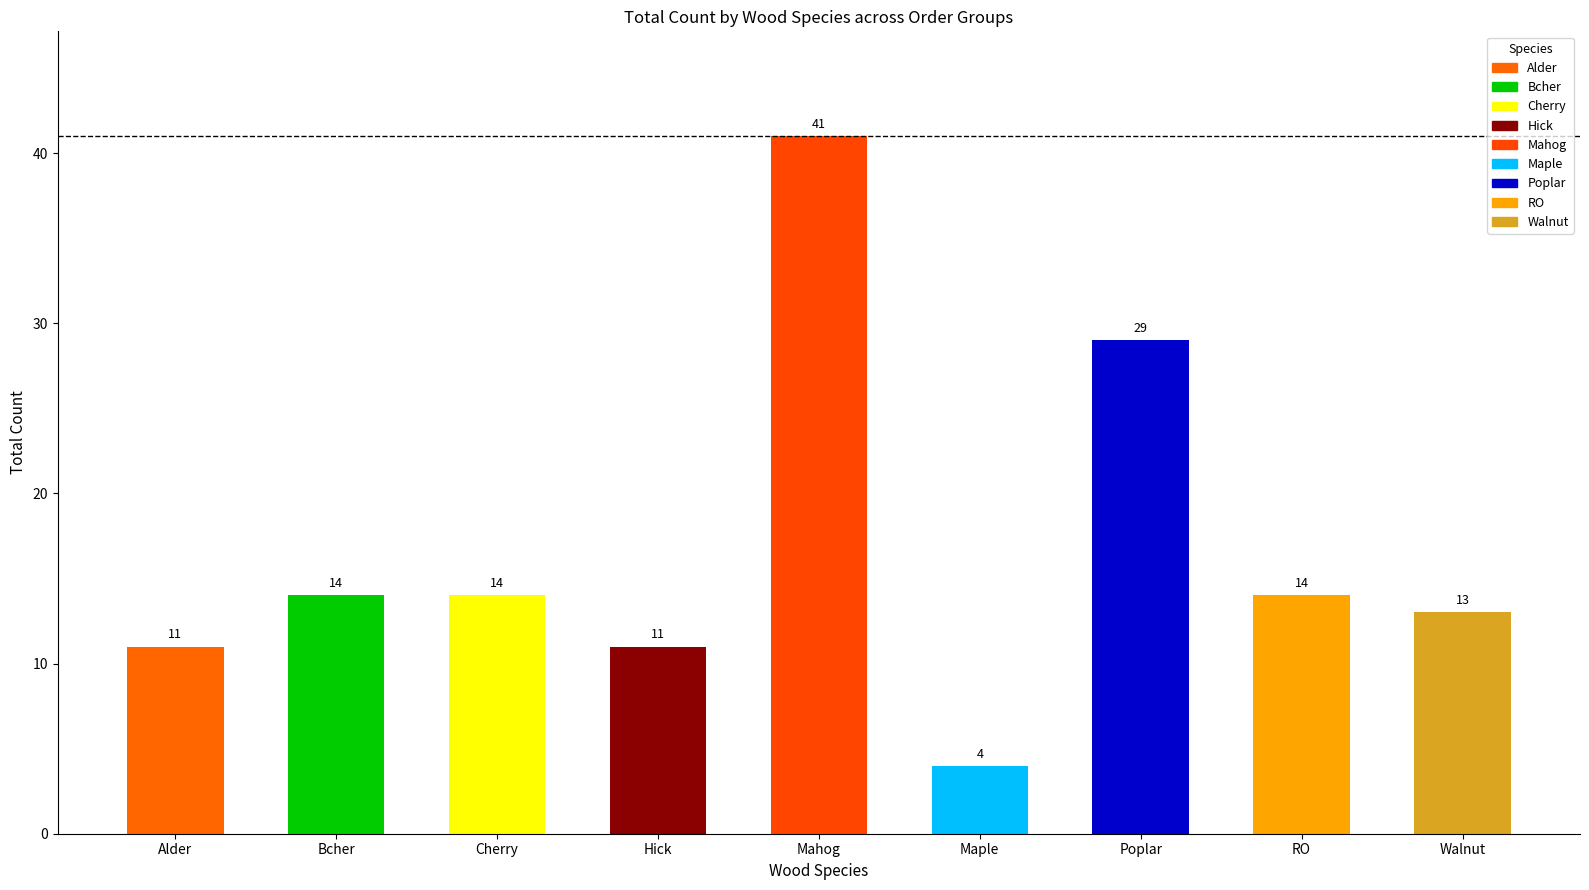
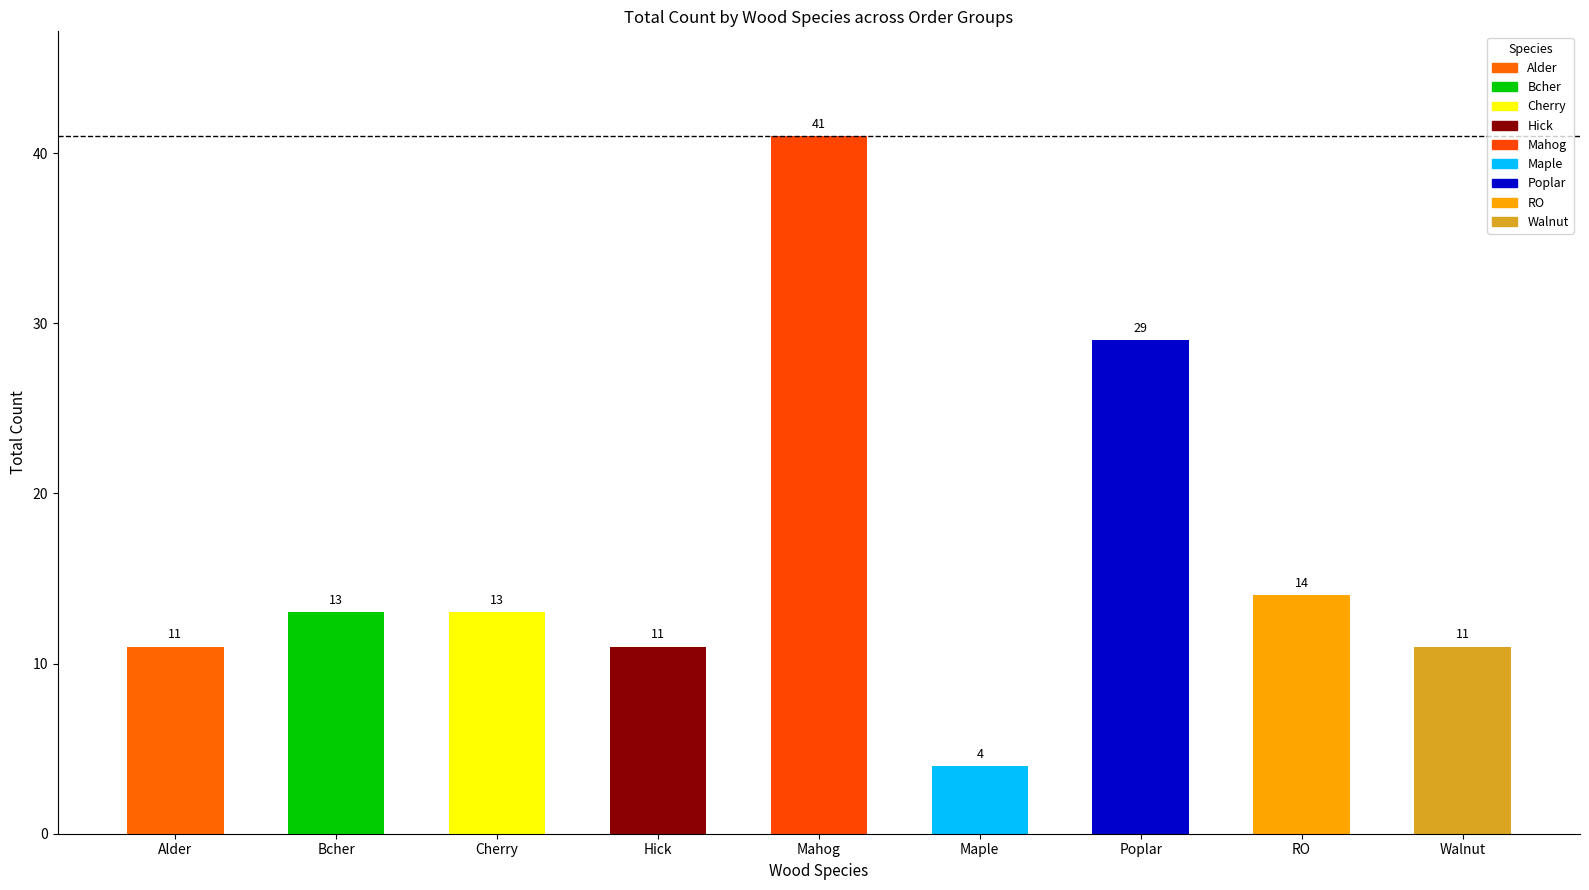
Bcher: 14 -> 13
Cherry: 14 -> 13
Walnut: 13 -> 11
